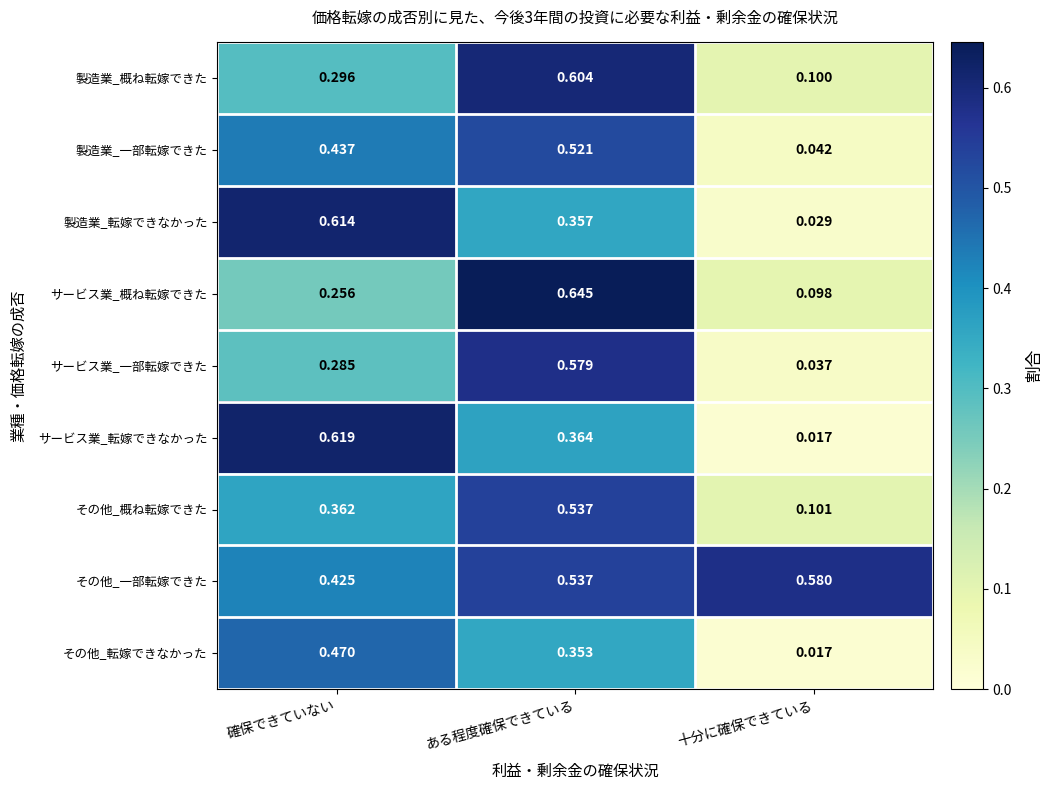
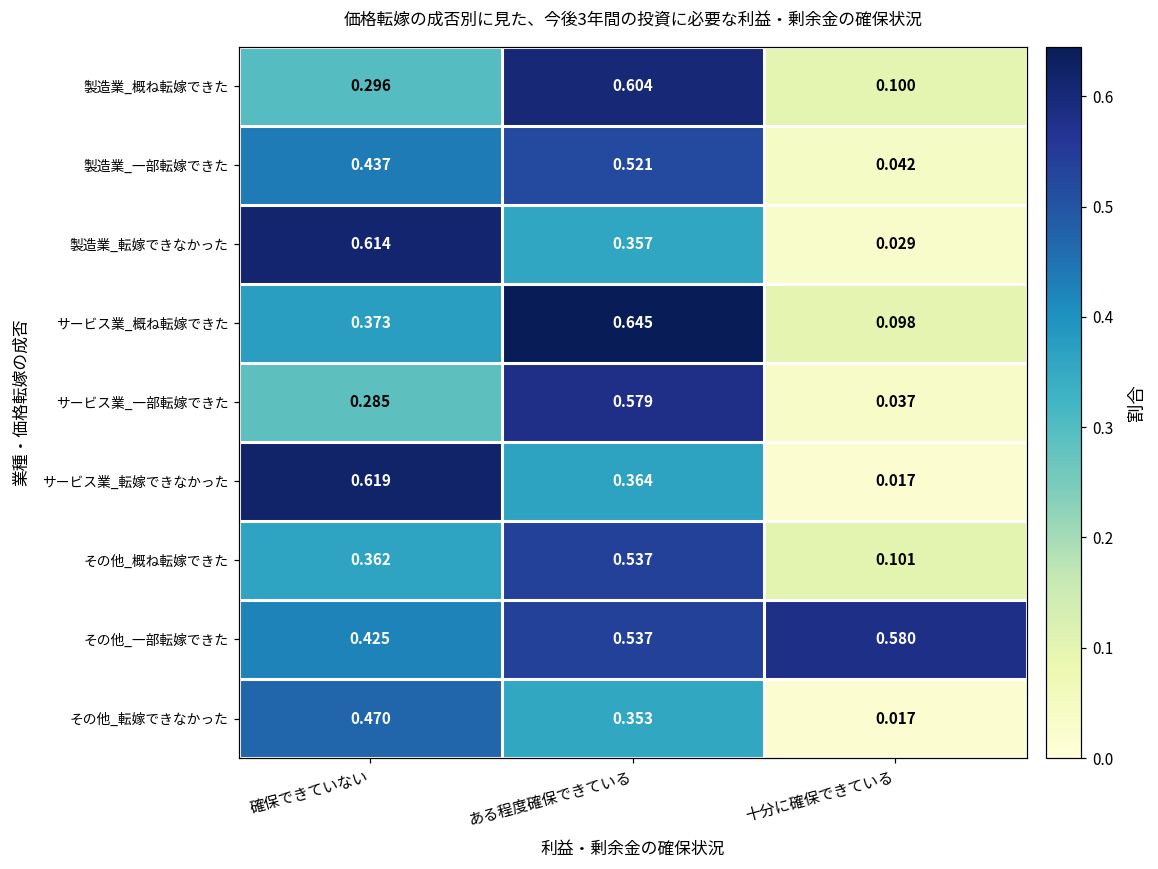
サービス業_概ね転嫁できた, 確保できていない: 0.256 -> 0.373
